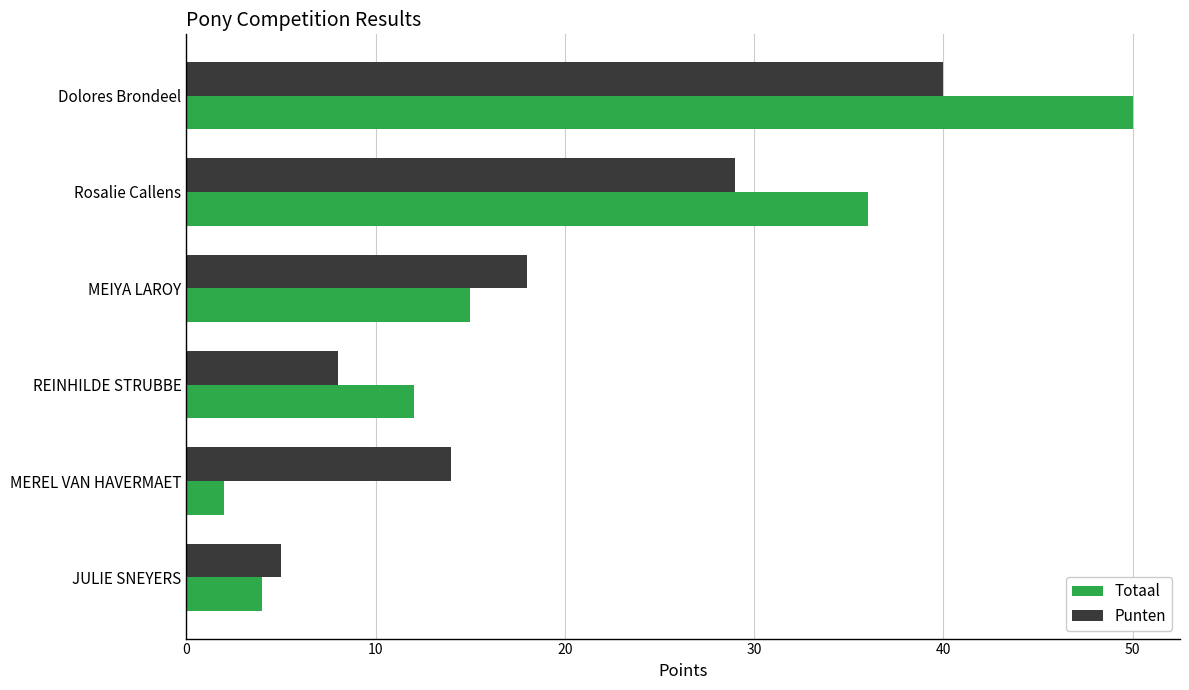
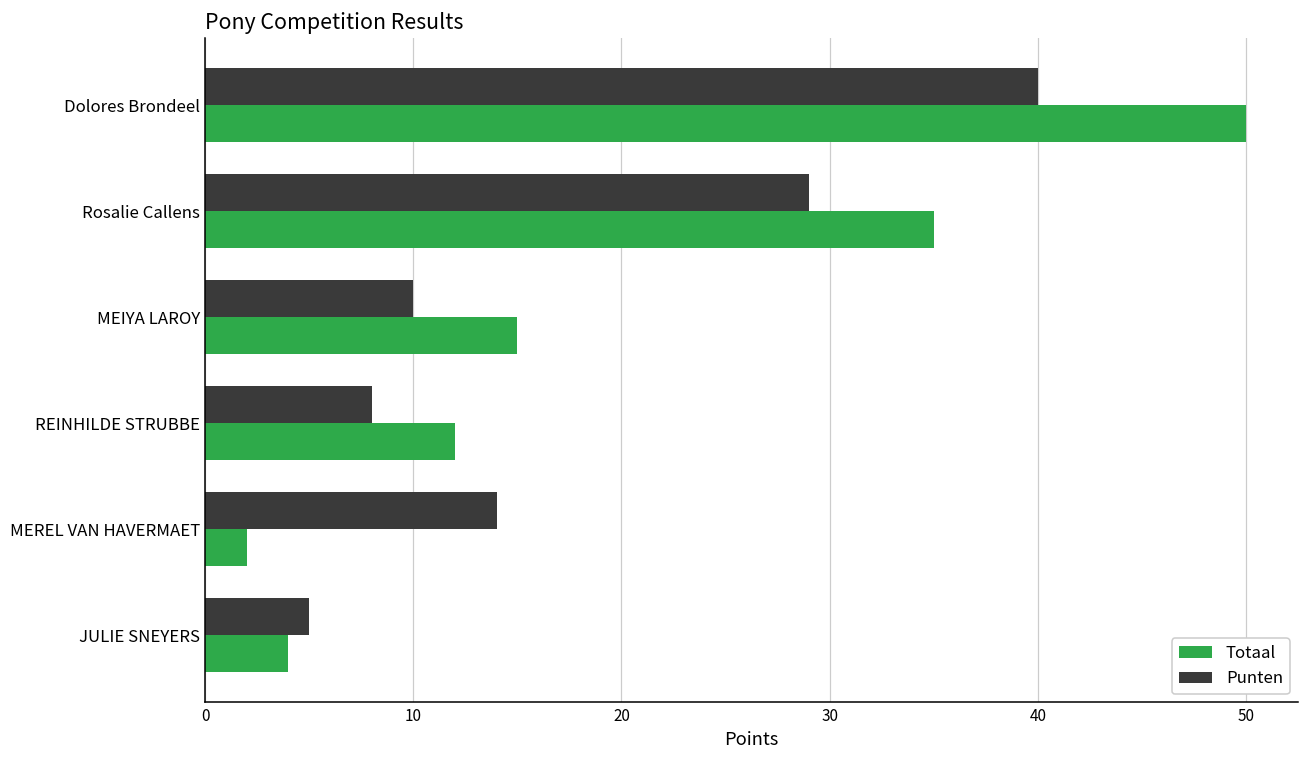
Totaal, Rosalie Callens: 36 -> 35
Punten, MEIYA LAROY: 18 -> 10
